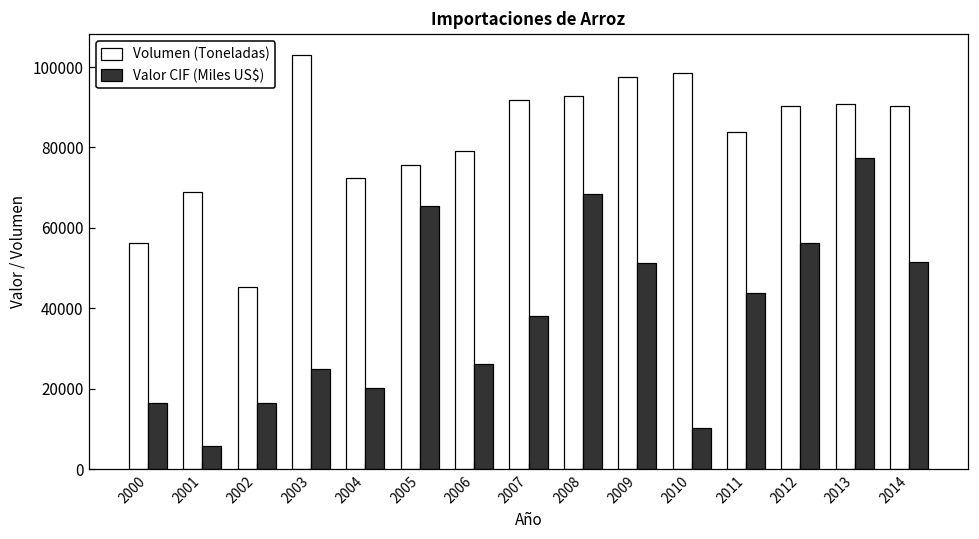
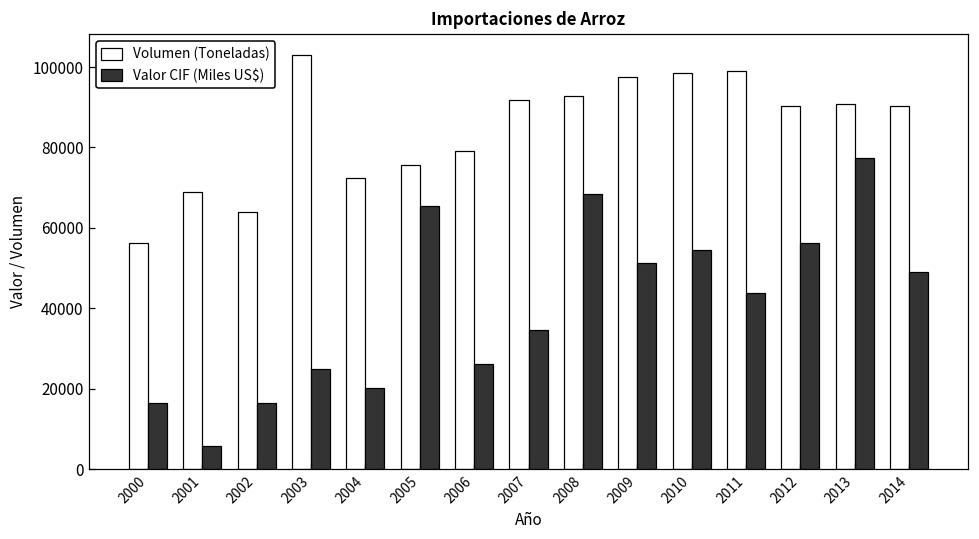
Volumen (Toneladas), 2002: 45000 -> 64000
Valor CIF (Miles US$), 2007: 38000 -> 35000
Valor CIF (Miles US$), 2010: 10000 -> 55000
Volumen (Toneladas), 2011: 84000 -> 99000
Valor CIF (Miles US$), 2014: 52000 -> 49000
